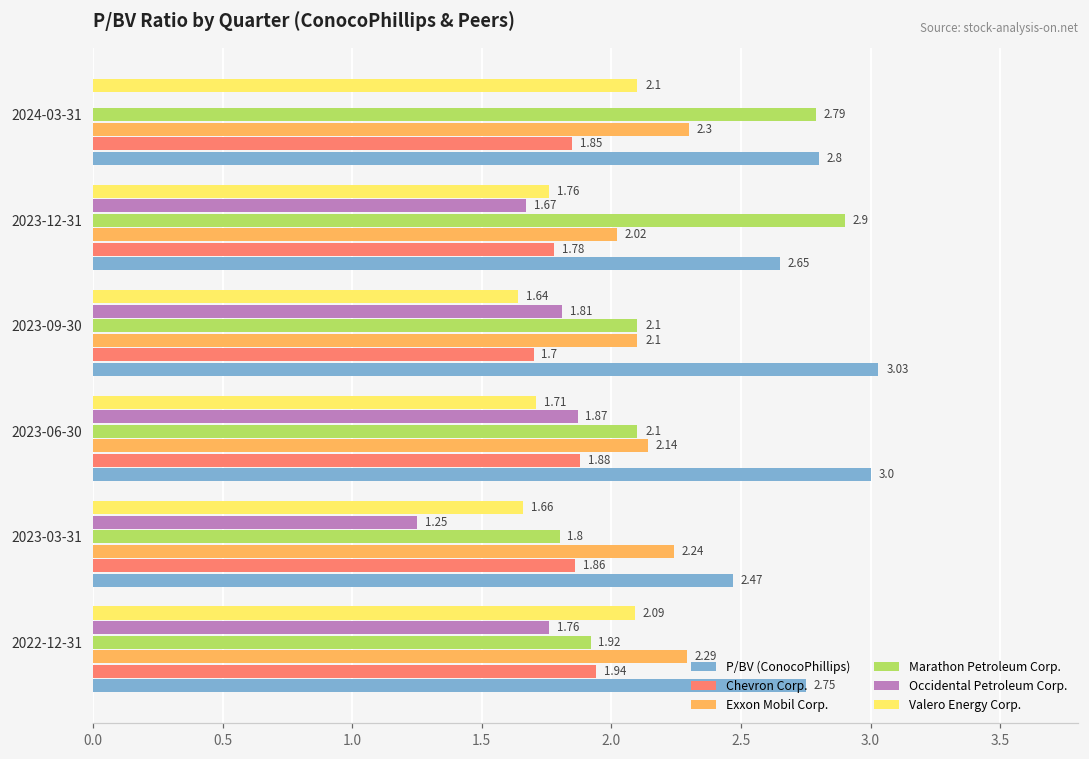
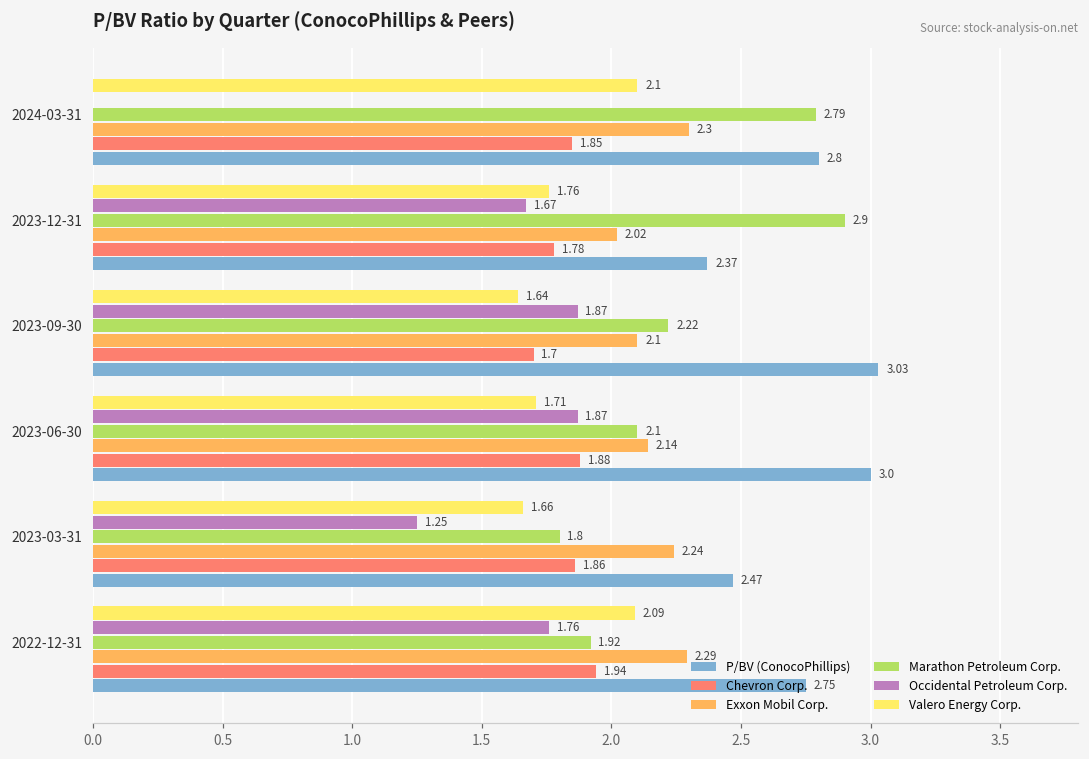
P/BV (ConocoPhillips), 2023-12-31: 2.65 -> 2.37
Occidental Petroleum Corp., 2023-09-30: 1.81 -> 1.87
Marathon Petroleum Corp., 2023-09-30: 2.1 -> 2.22
